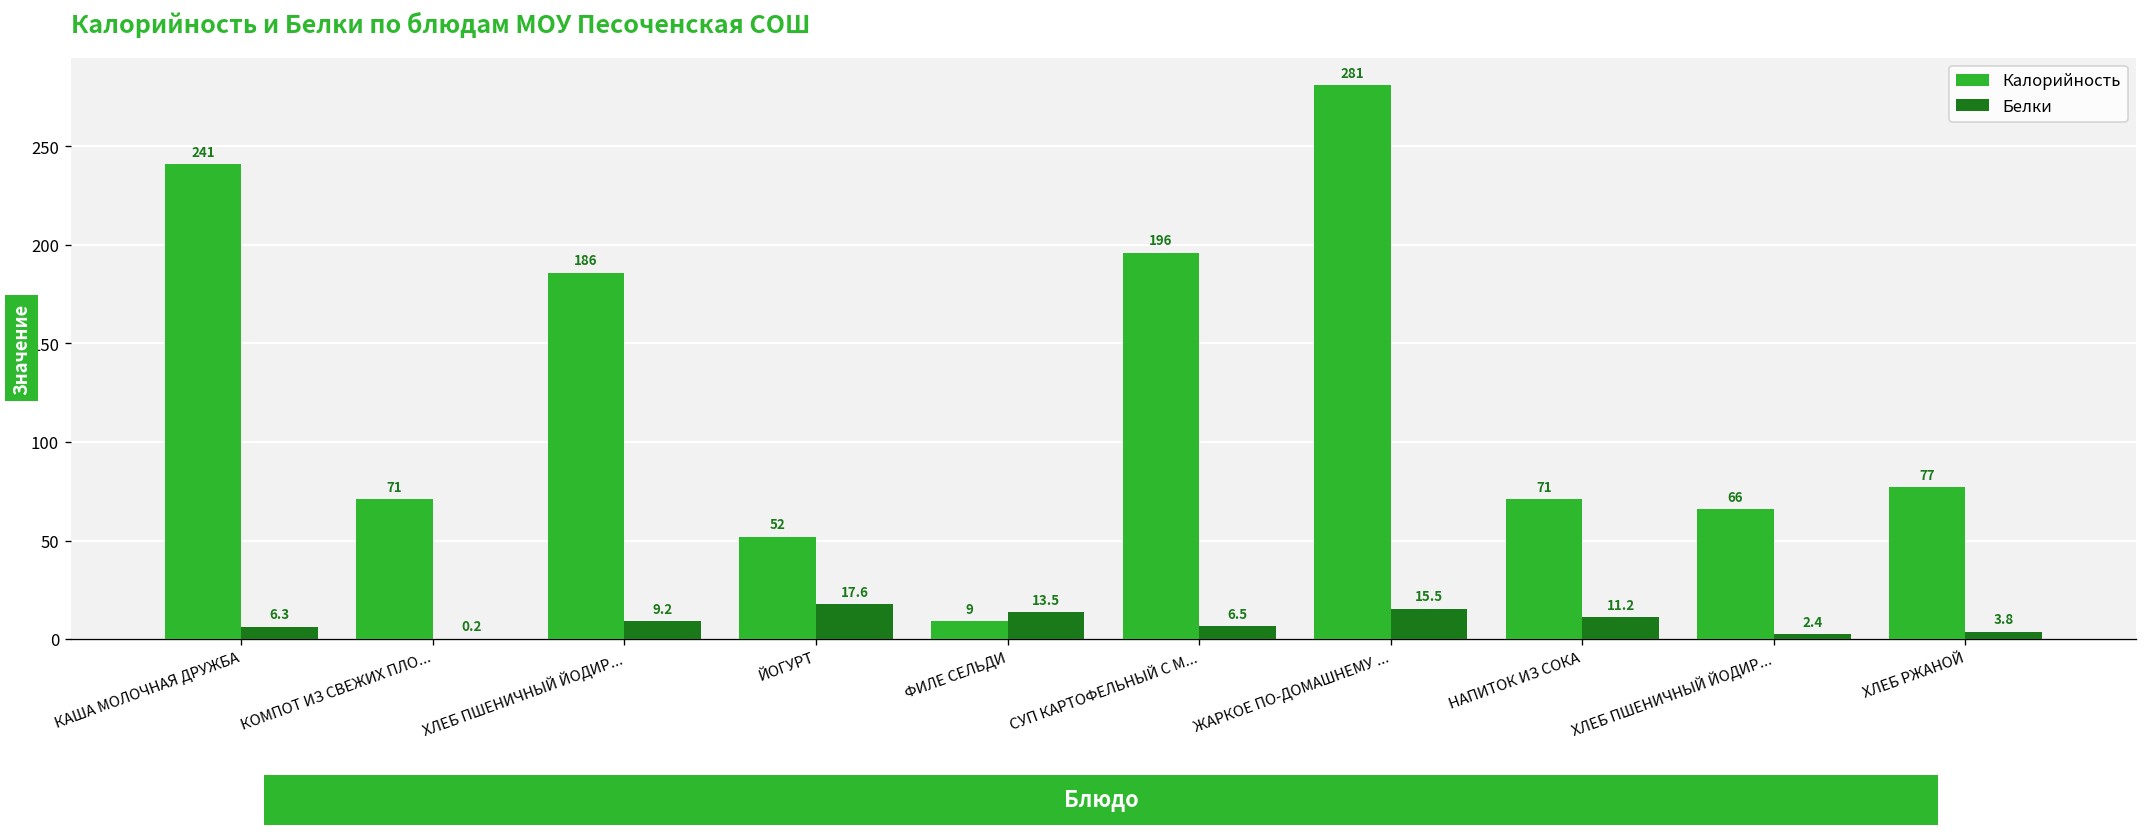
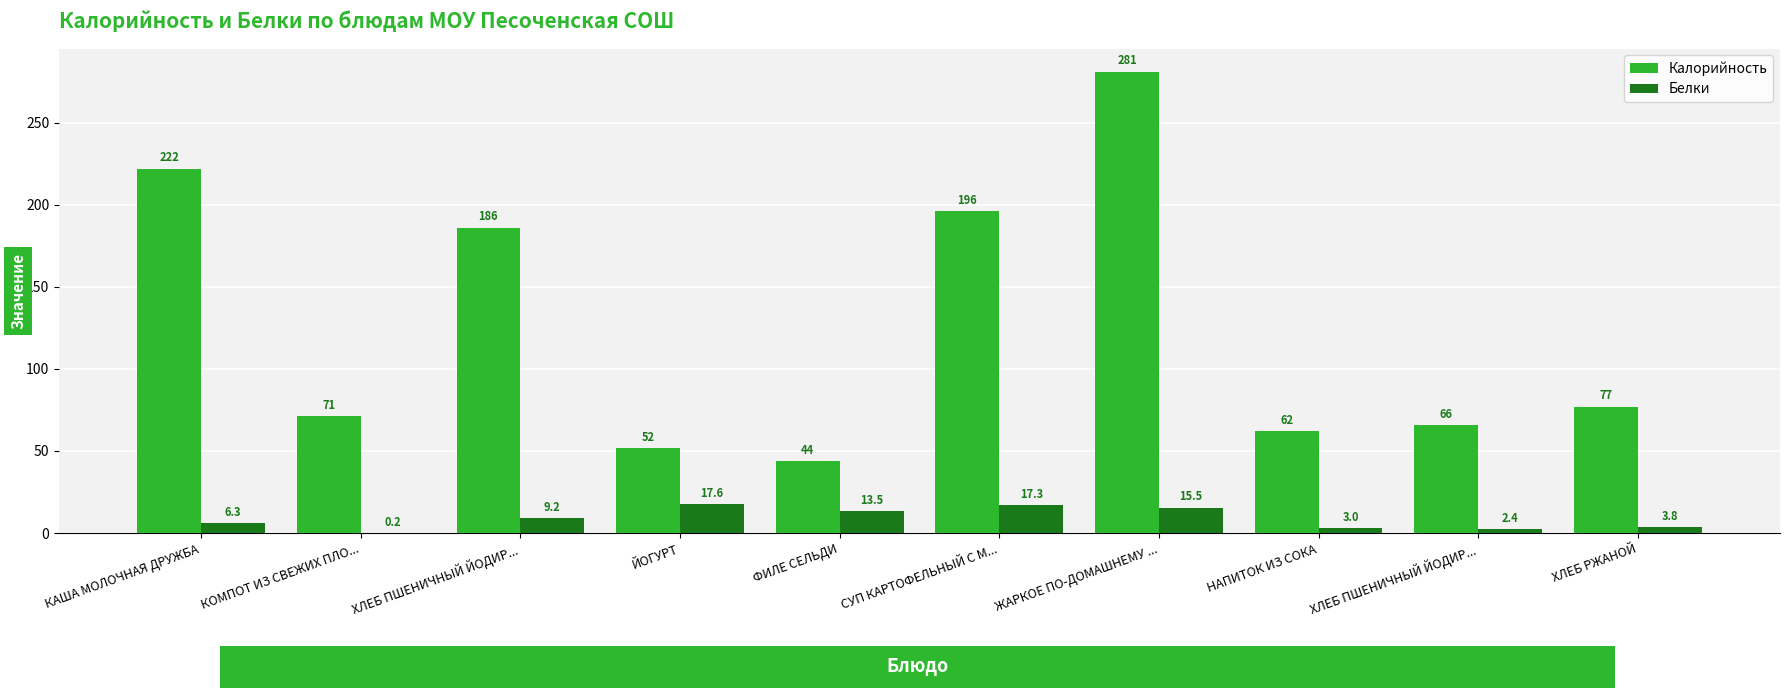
Калорийность, КАША МОЛОЧНАЯ ДРУЖБА: 241 -> 222
Калорийность, ФИЛЕ СЕЛЬДИ: 9 -> 44
Белки, СУП КАРТОФЕЛЬНЫЙ С М...: 6.5 -> 17.3
Калорийность, НАПИТОК ИЗ СОКА: 71 -> 62
Белки, НАПИТОК ИЗ СОКА: 11.2 -> 3.0
